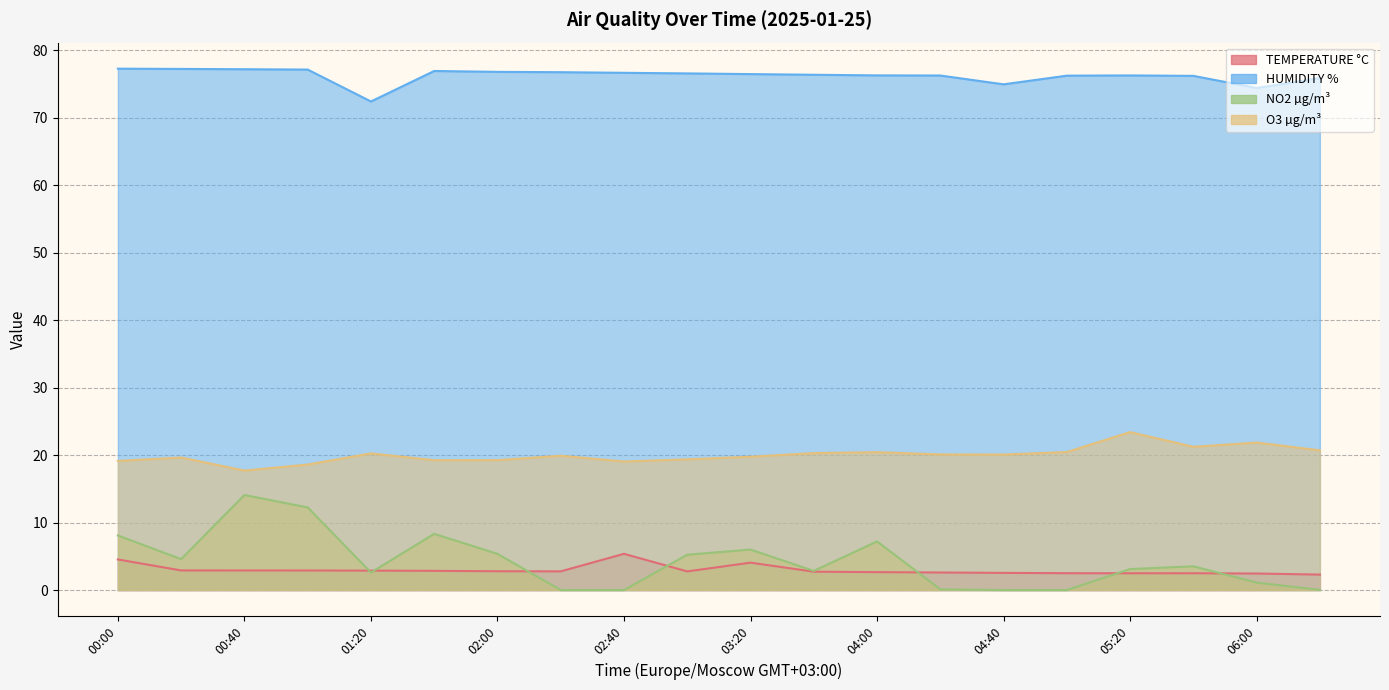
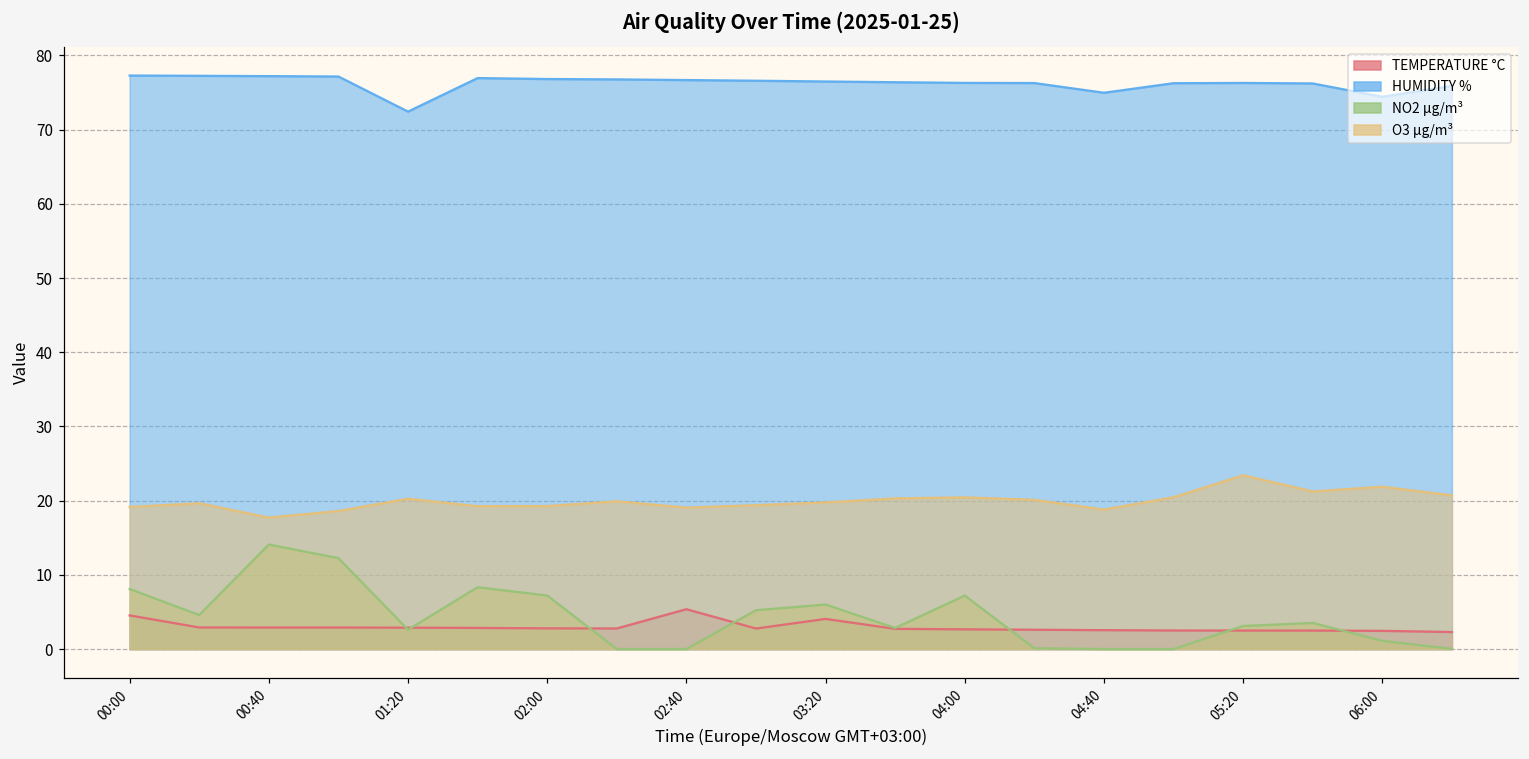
NO2 µg/m³, 02:00: 5 -> 7
O3 µg/m³, 04:40: 20 -> 19
